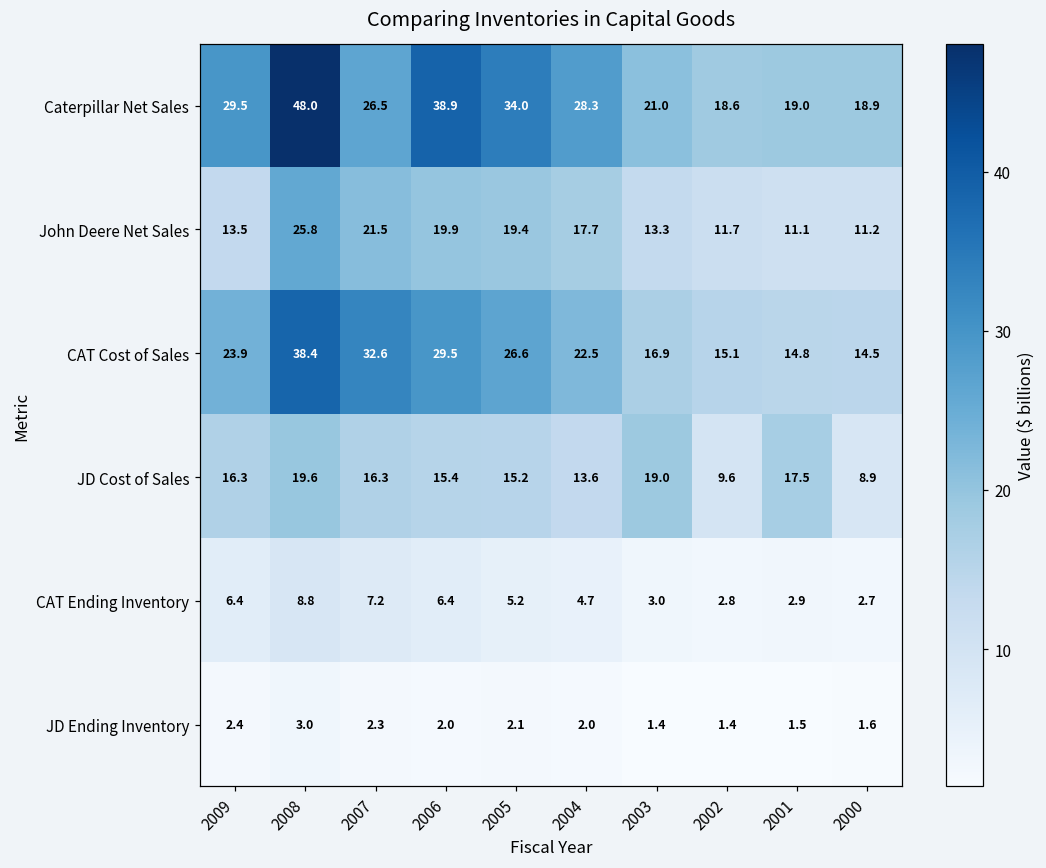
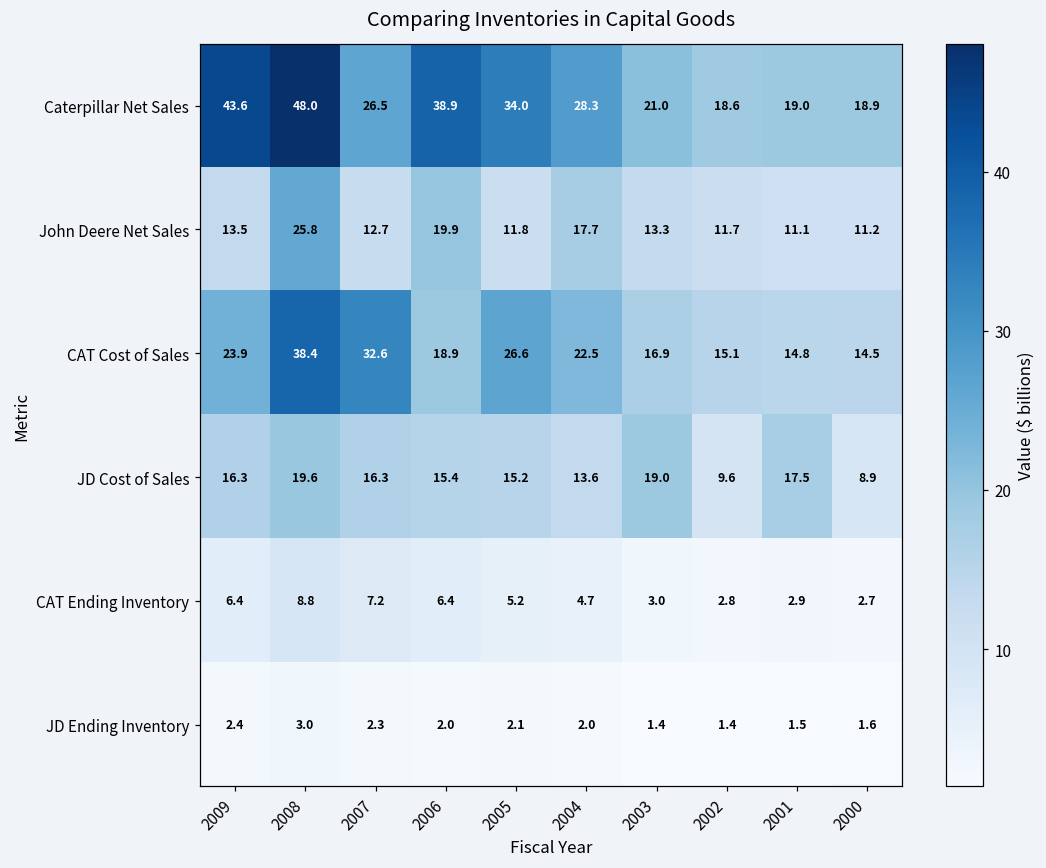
Caterpillar Net Sales, 2009: 29.5 -> 43.6
John Deere Net Sales, 2007: 21.5 -> 12.7
John Deere Net Sales, 2005: 19.4 -> 11.8
CAT Cost of Sales, 2006: 29.5 -> 18.9
